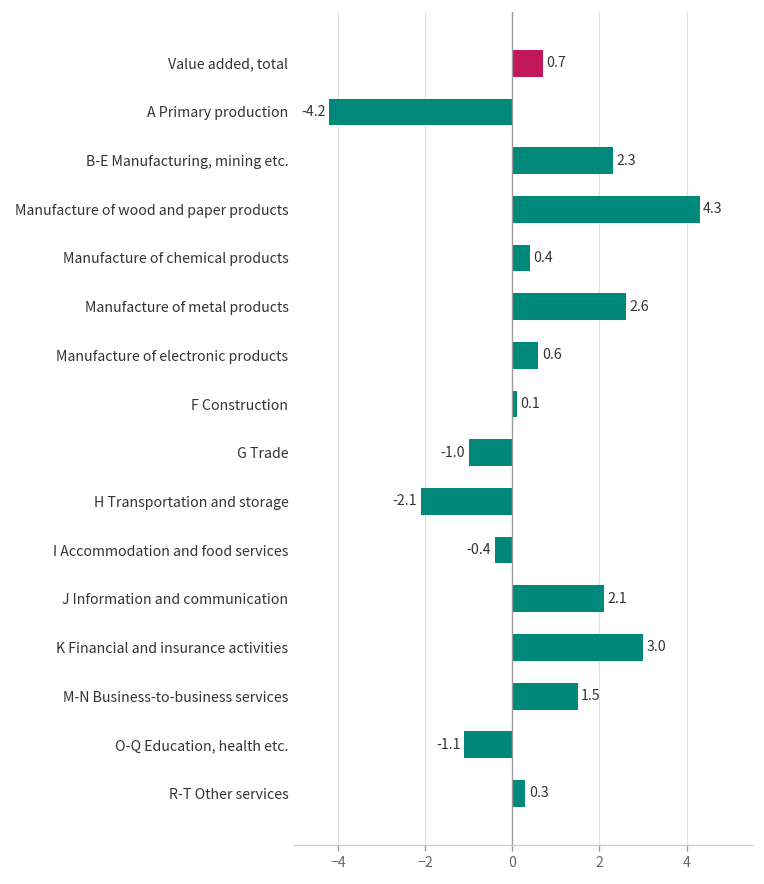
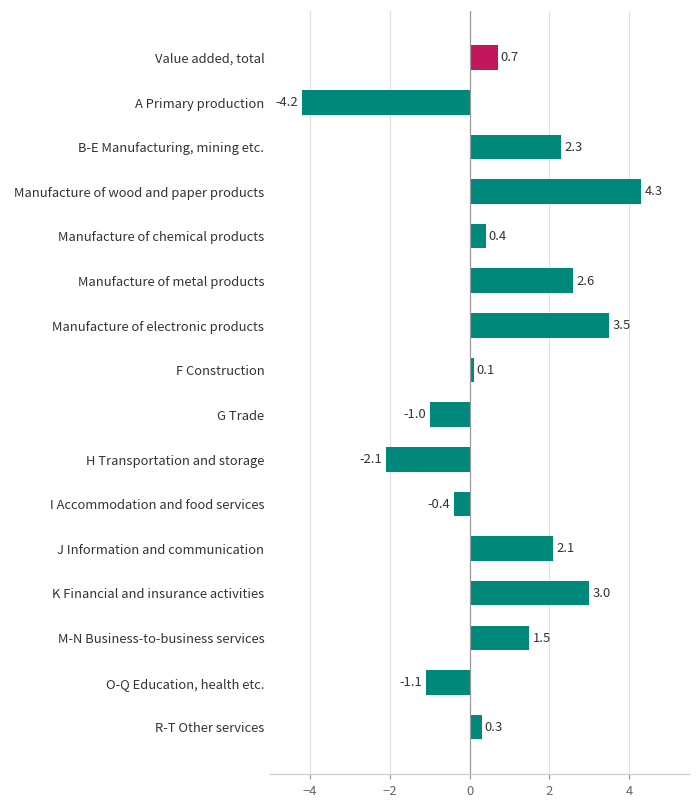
Manufacture of electronic products: 0.6 -> 3.5
